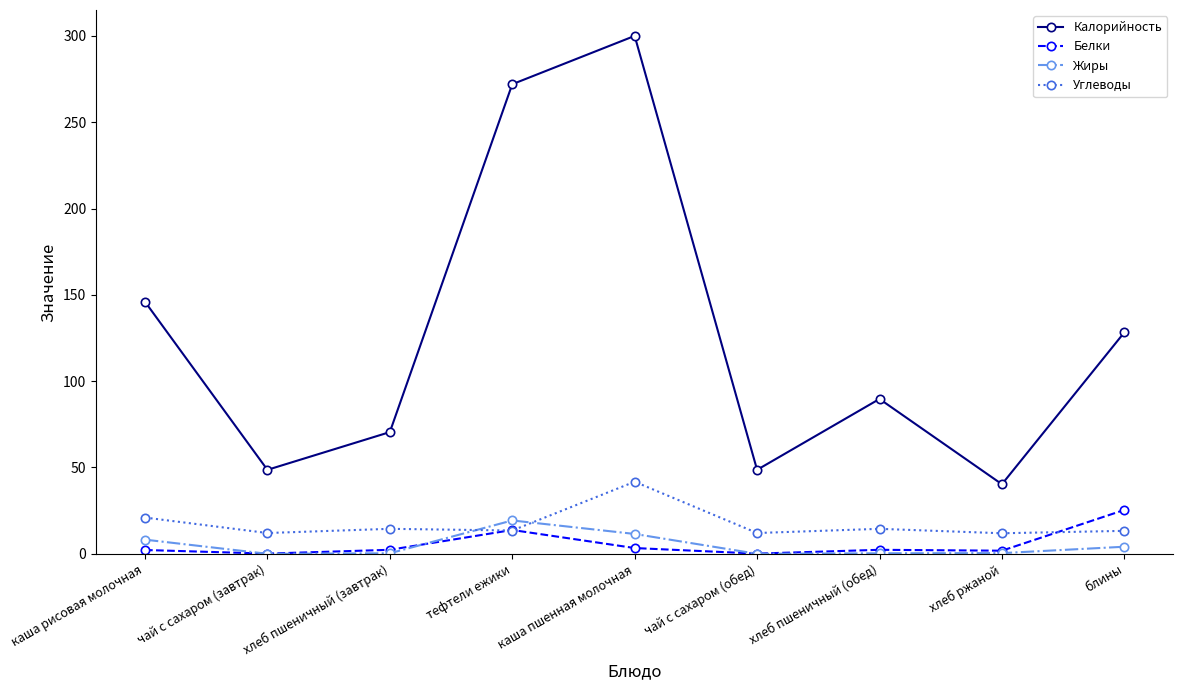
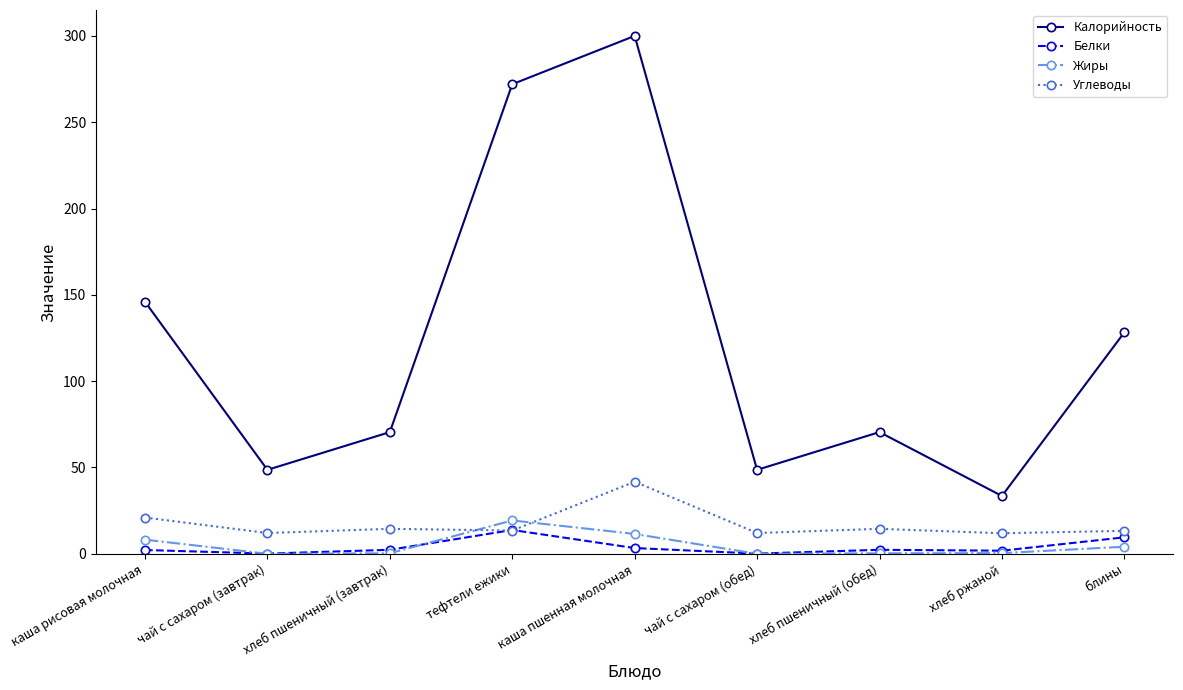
Калорийность, хлеб пшеничный (обед): 90 -> 71
Калорийность, хлеб ржаной: 40 -> 34
Белки, блины: 25 -> 10
